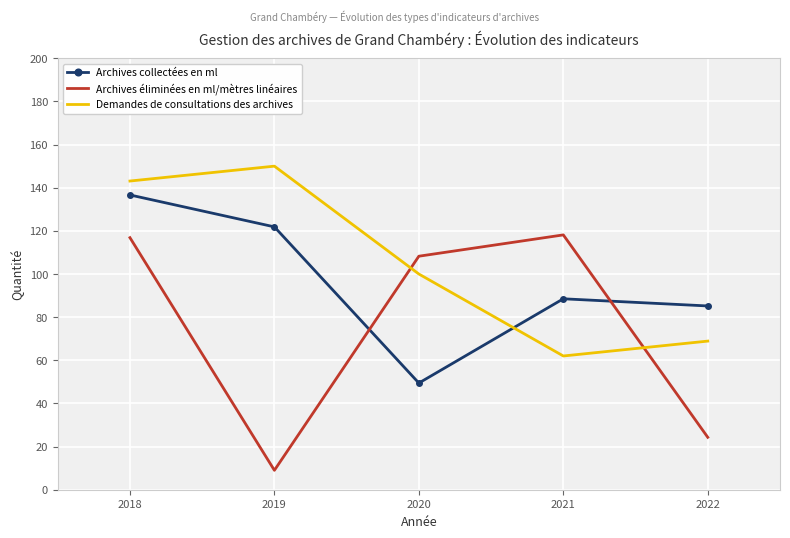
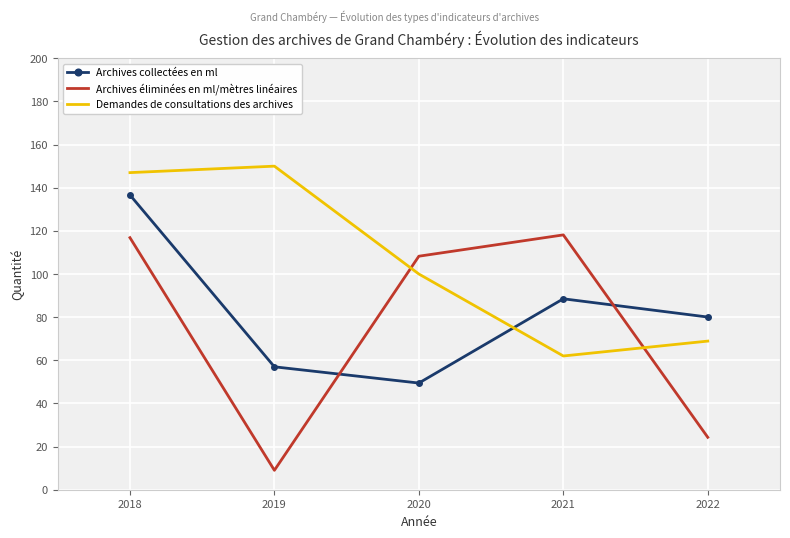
Demandes de consultations des archives, 2018: 143 -> 147
Archives collectées en ml, 2019: 122 -> 57
Archives collectées en ml, 2022: 85 -> 80
